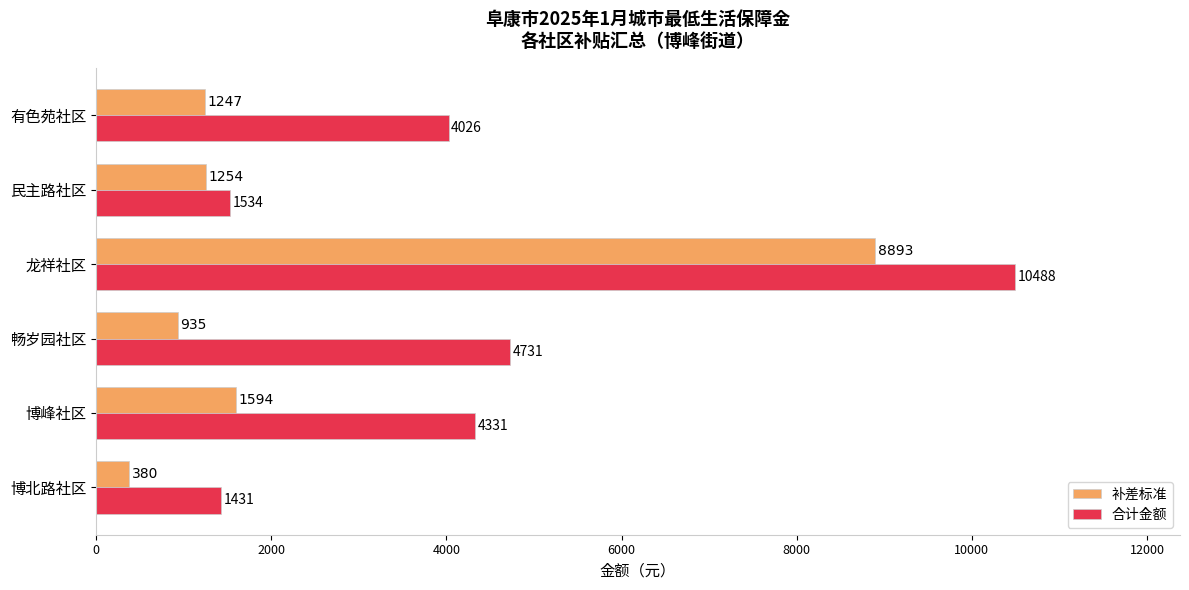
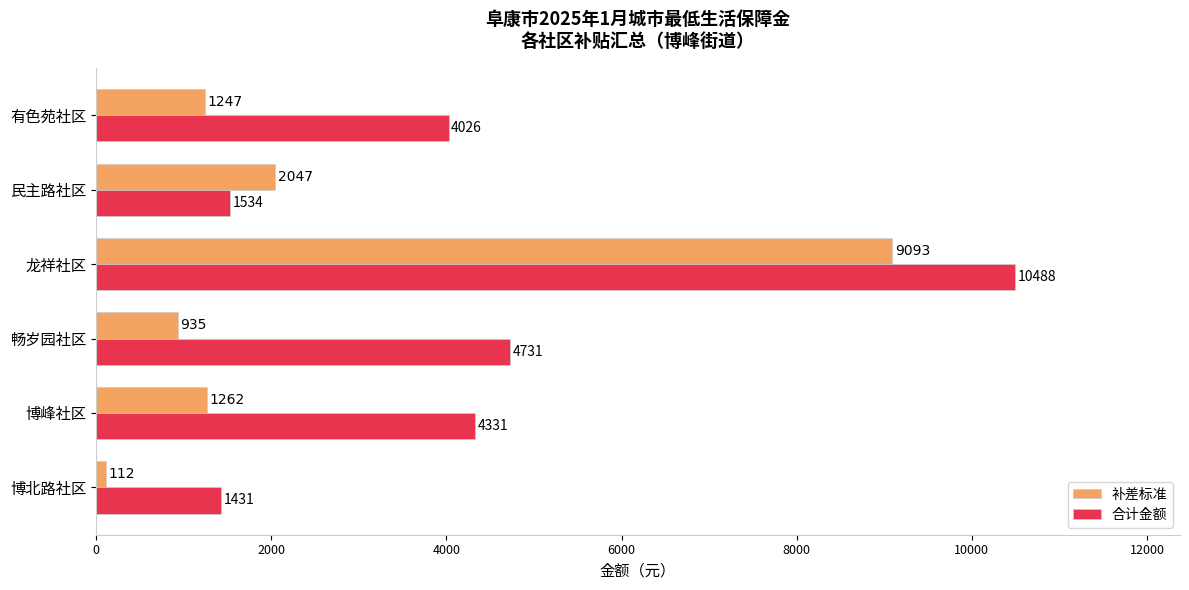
补差标准, 民主路社区: 1254 -> 2047
补差标准, 龙祥社区: 8893 -> 9093
补差标准, 博峰社区: 1594 -> 1262
补差标准, 博北路社区: 380 -> 112
